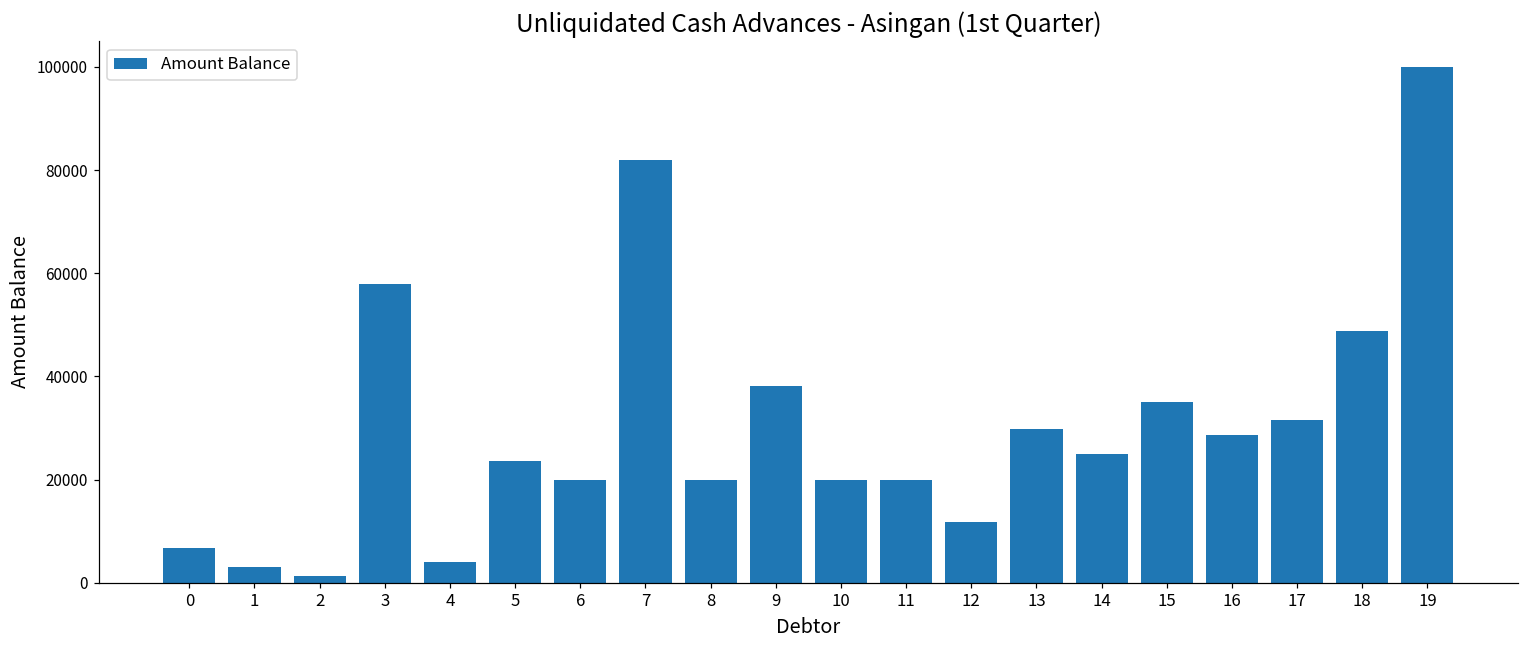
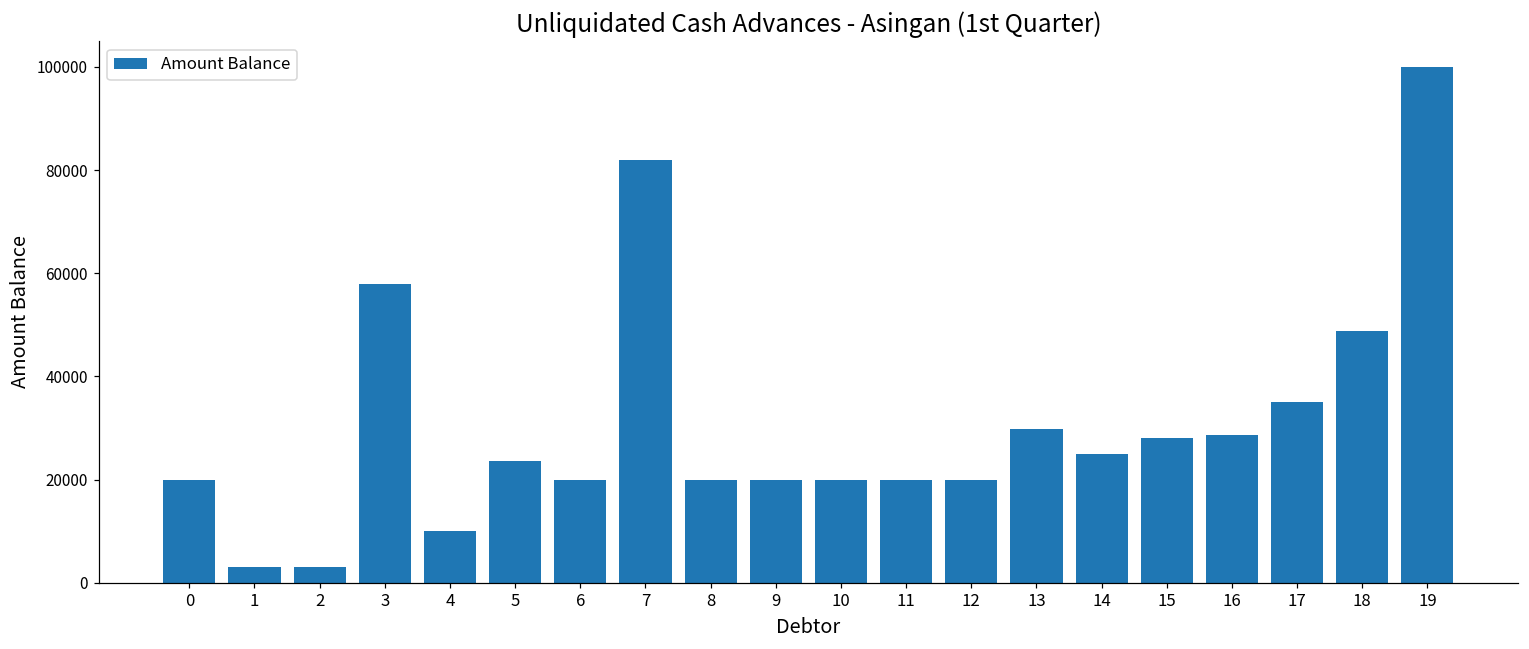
0: 7000 -> 20000
2: 1000 -> 3000
4: 4000 -> 10000
9: 38000 -> 20000
12: 12000 -> 20000
15: 35000 -> 28000
17: 32000 -> 35000
